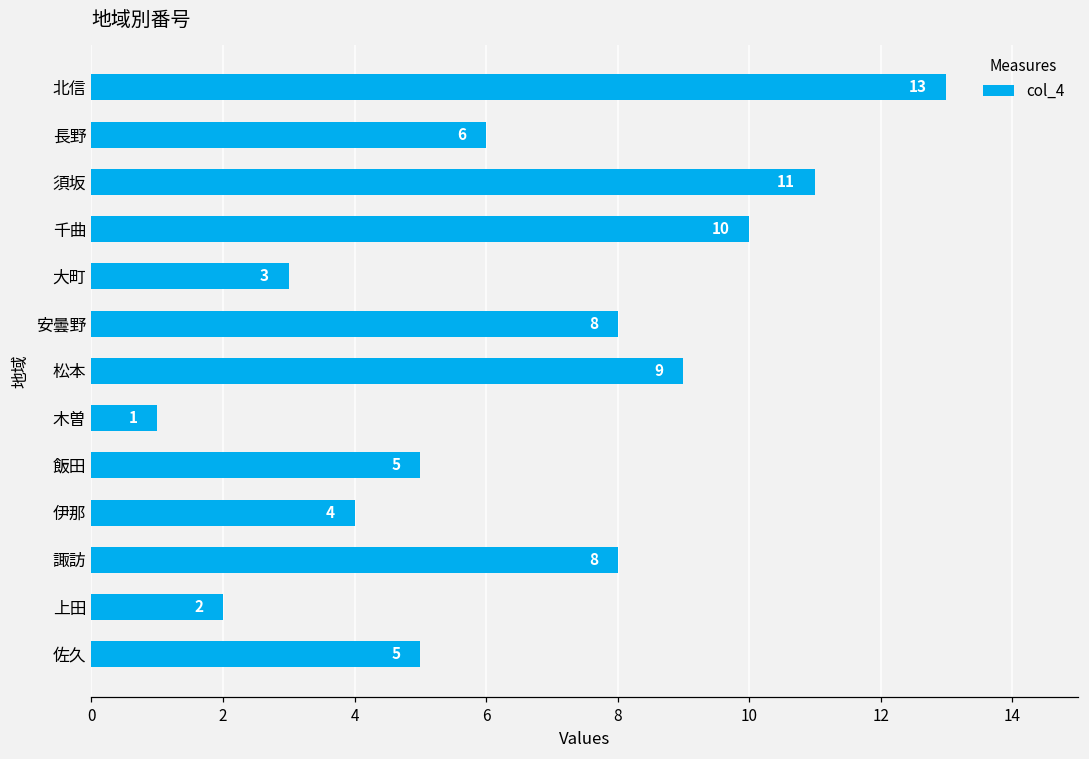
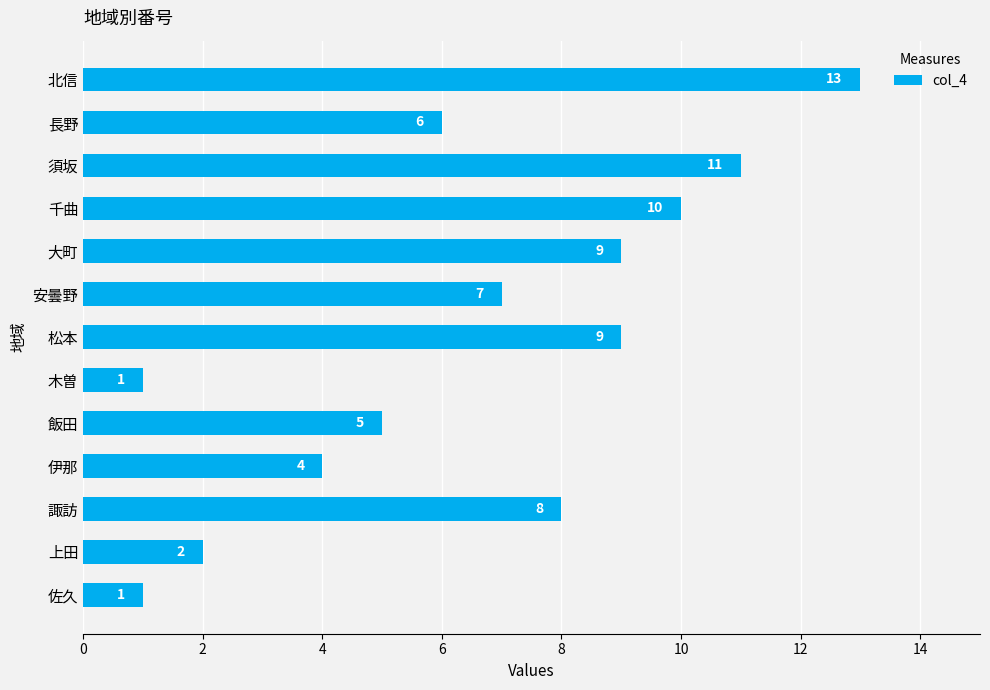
大町: 3 -> 9
安曇野: 8 -> 7
佐久: 5 -> 1
